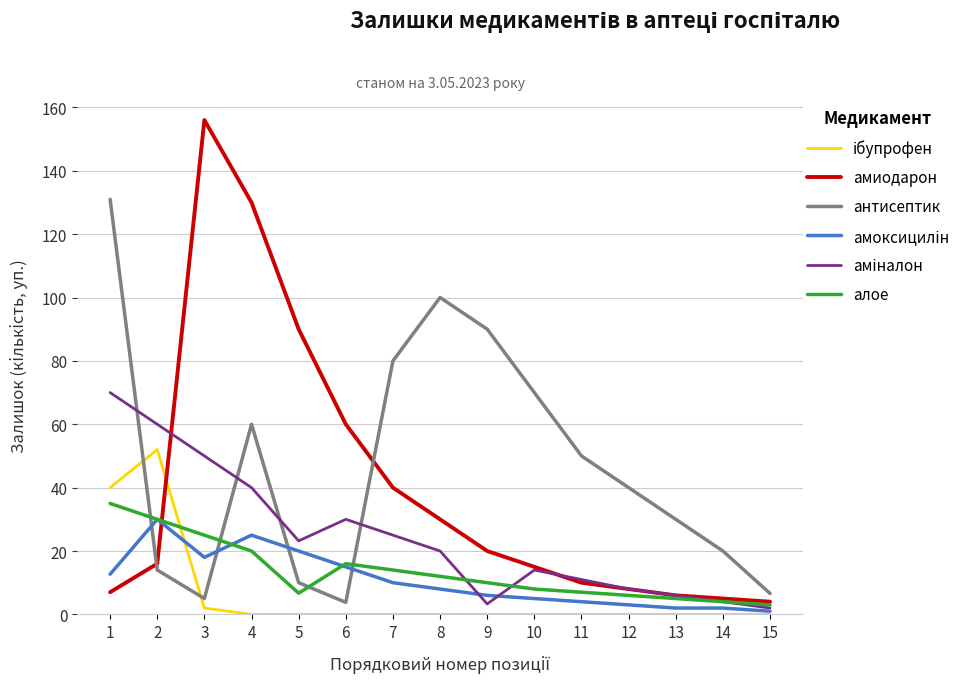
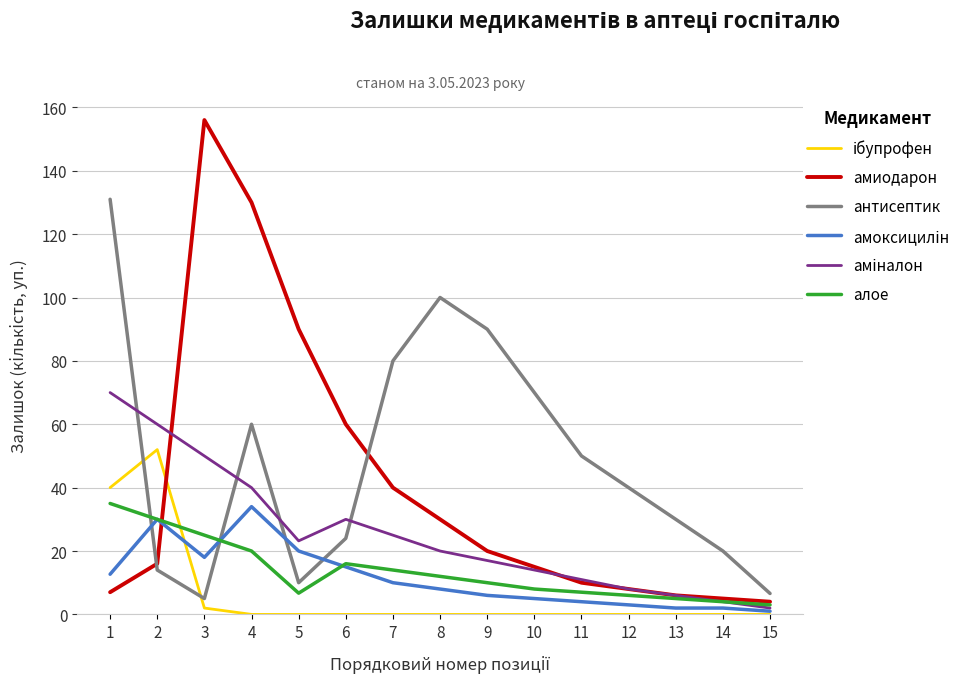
амоксицилін, 4: 25 -> 34
антисептик, 6: 4 -> 24
аміналон, 9: 3 -> 17
